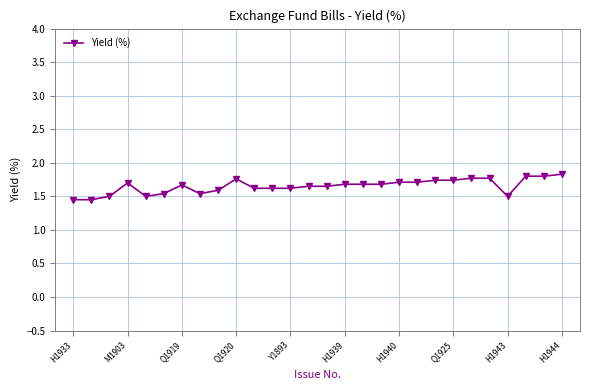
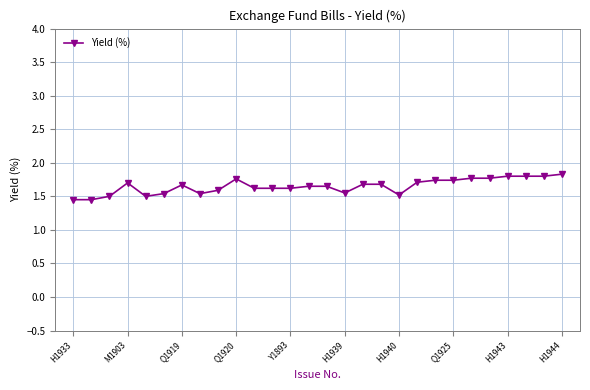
H1939: 1.7 -> 1.6
H1940: 1.7 -> 1.5
H1943: 1.5 -> 1.8
